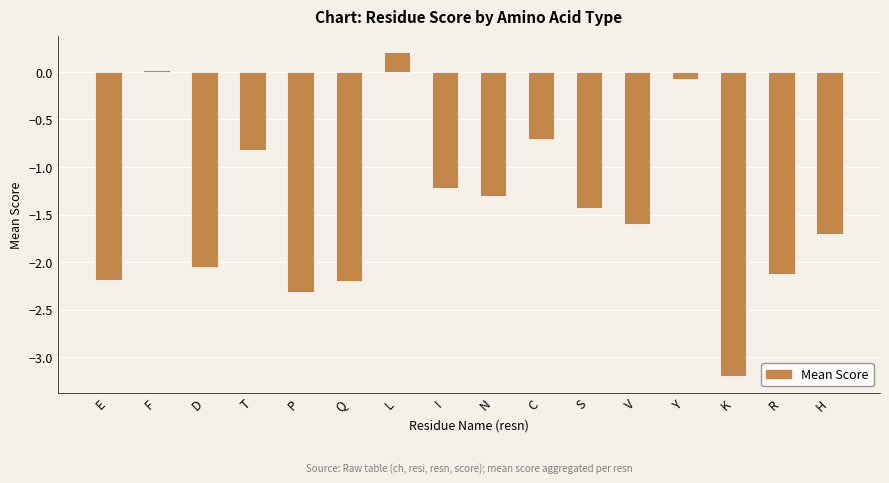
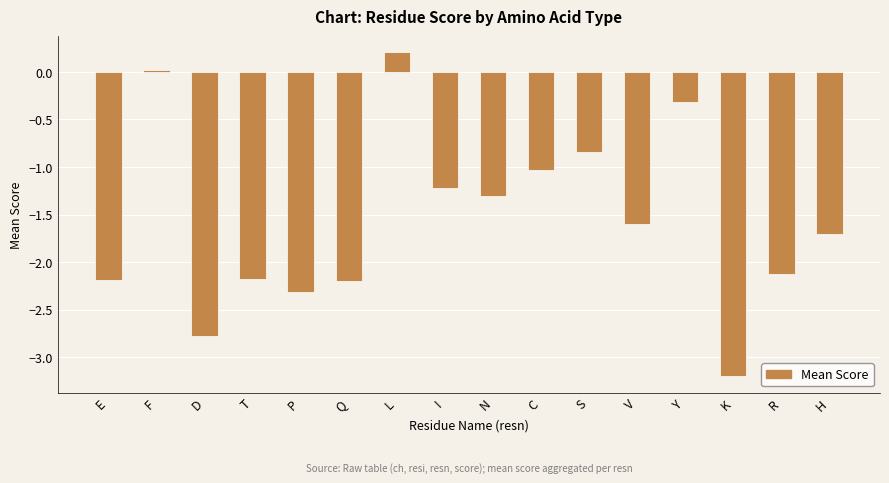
D: -2.1 -> -2.8
T: -0.8 -> -2.2
C: -0.7 -> -1.0
S: -1.4 -> -0.8
Y: -0.1 -> -0.3
